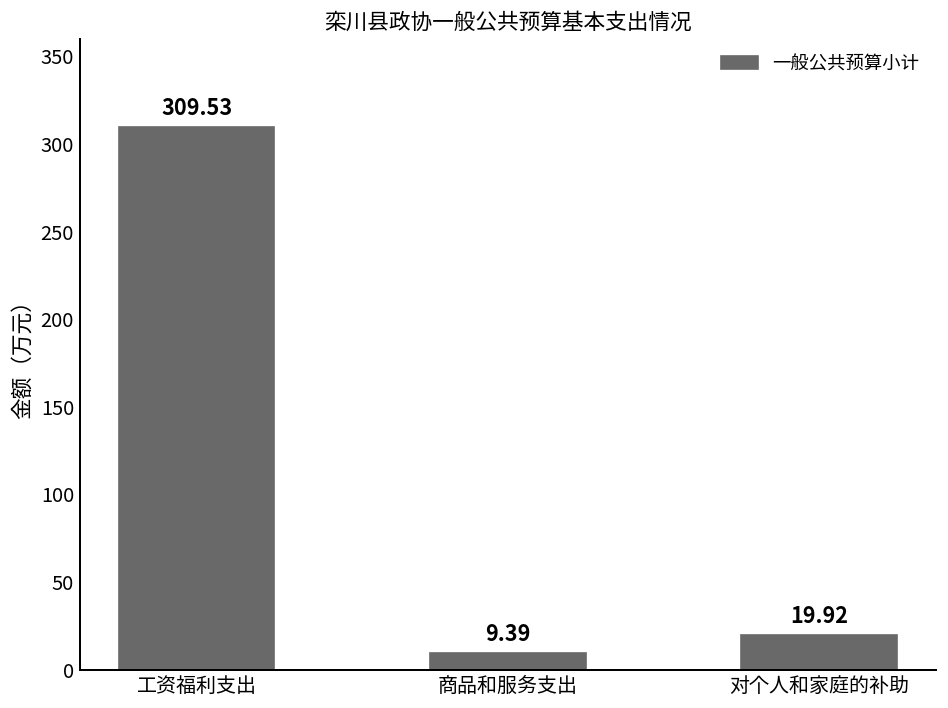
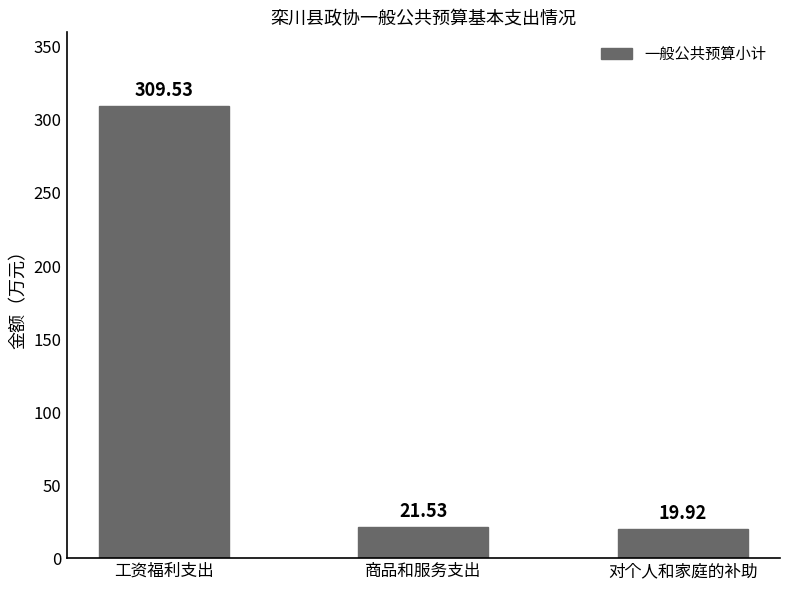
商品和服务支出: 9.39 -> 21.53
